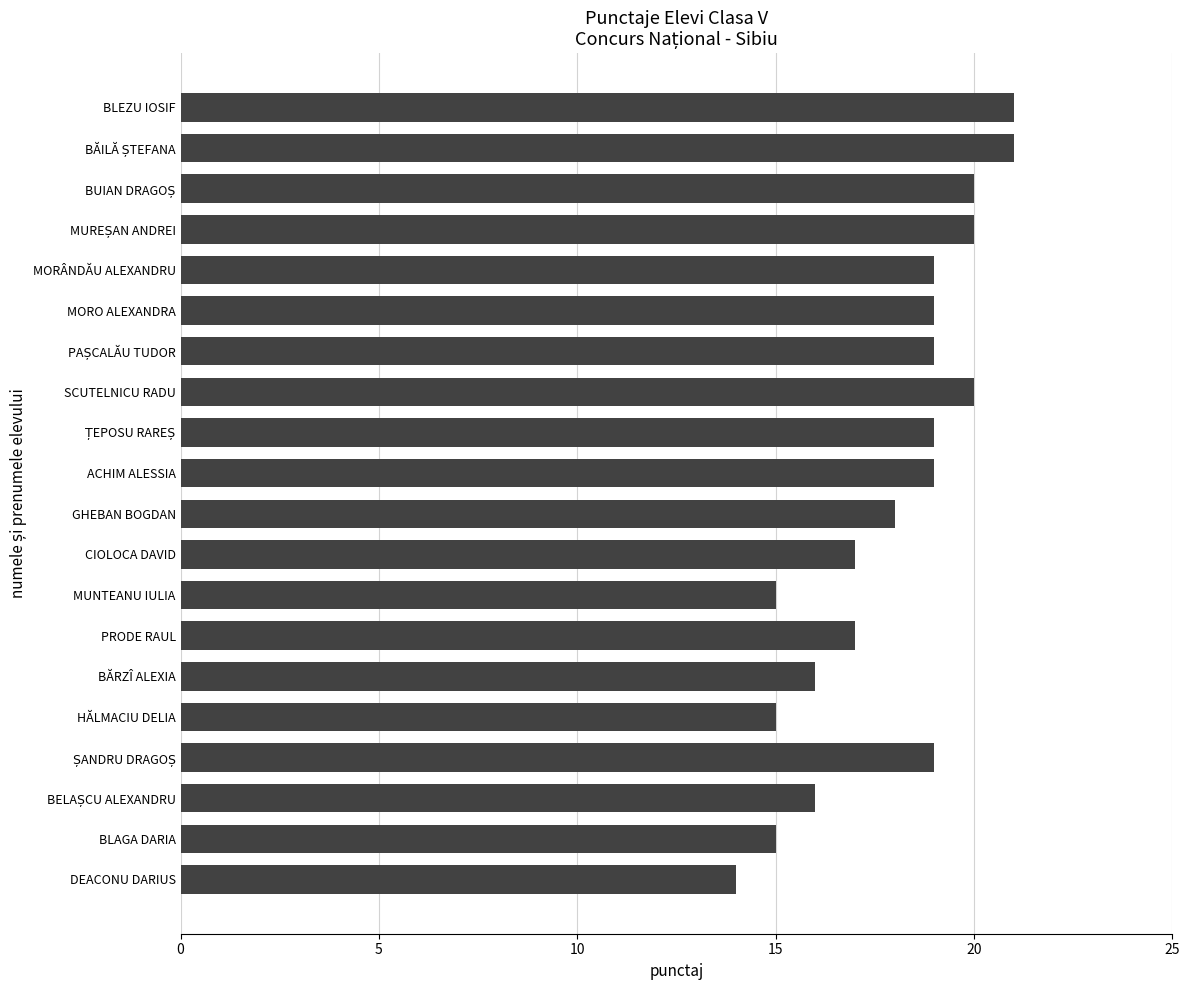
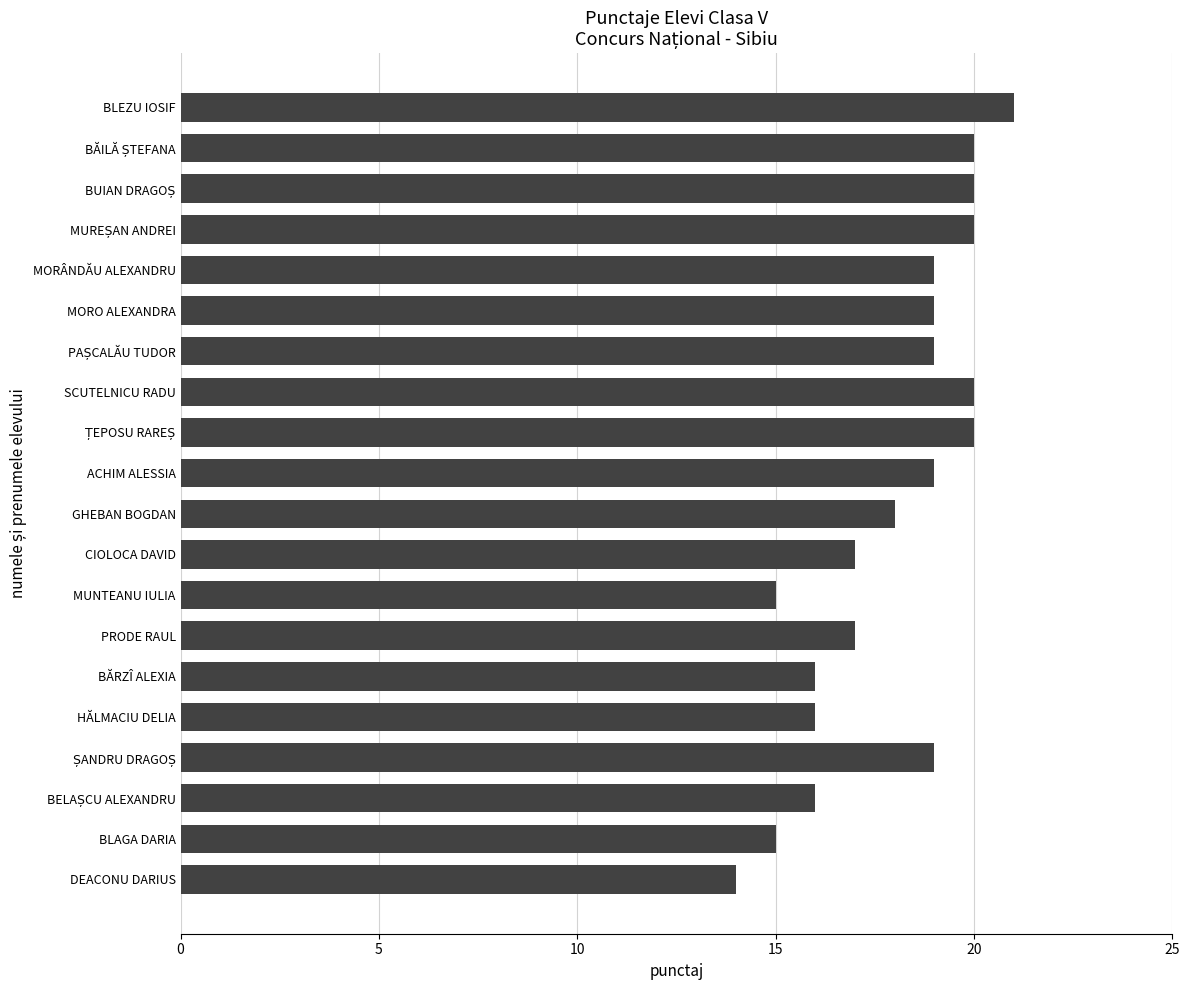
BĂILĂ ȘTEFANA: 21 -> 20
ȚEPOSU RAREȘ: 19 -> 20
HĂLMACIU DELIA: 15 -> 16
